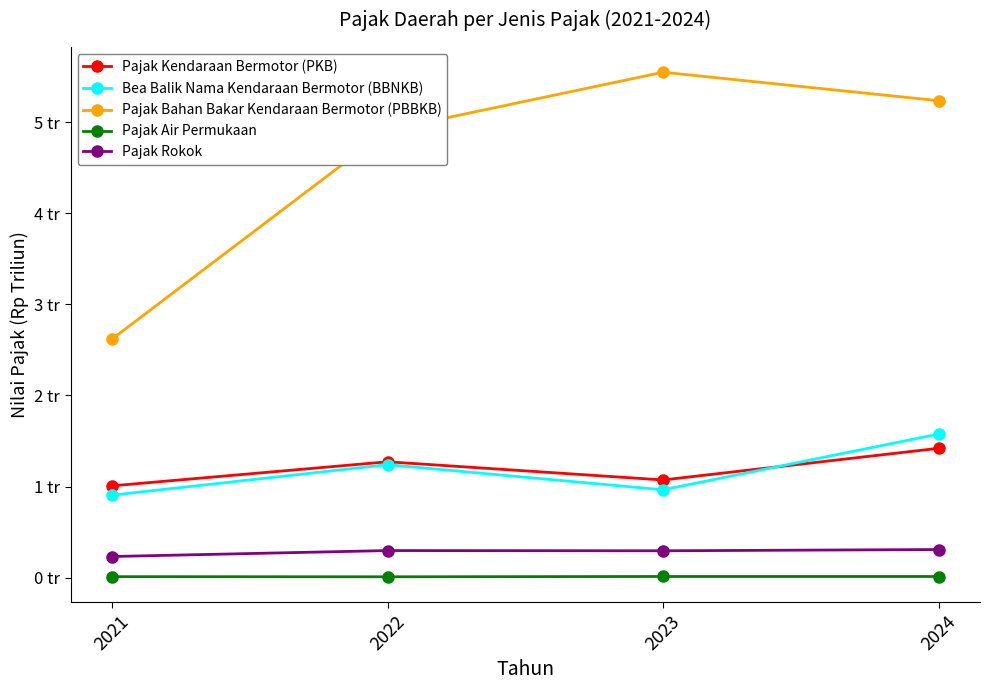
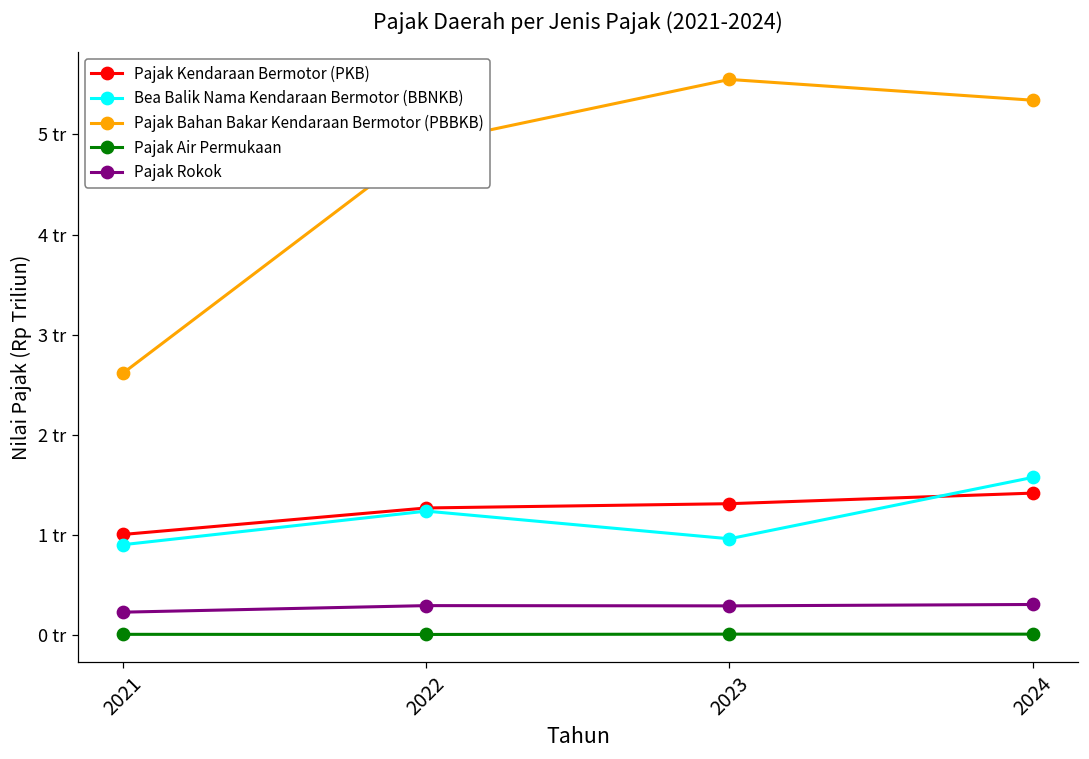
Pajak Kendaraan Bermotor (PKB), 2023: 1.1 tr -> 1.3 tr
Pajak Bahan Bakar Kendaraan Bermotor (PBBKB), 2024: 5.2 tr -> 5.3 tr
